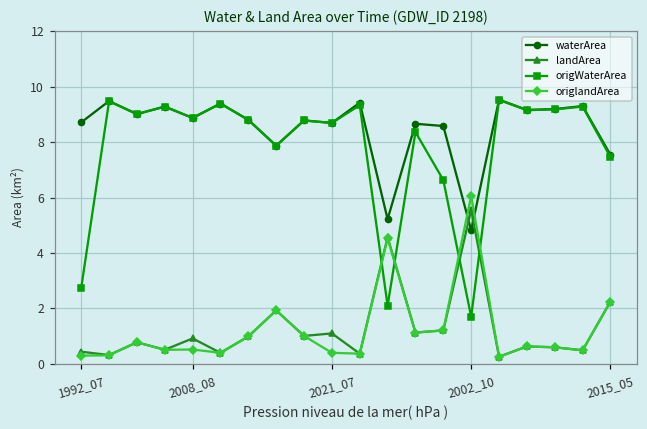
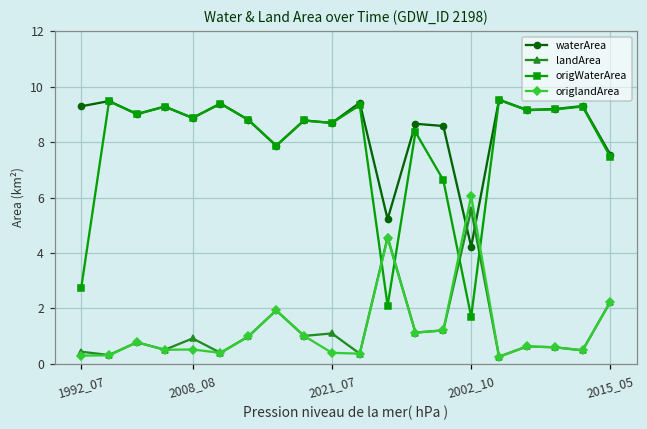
waterArea, 1992_07: 8.7 -> 9.3
waterArea, 2002_10: 4.8 -> 4.2
